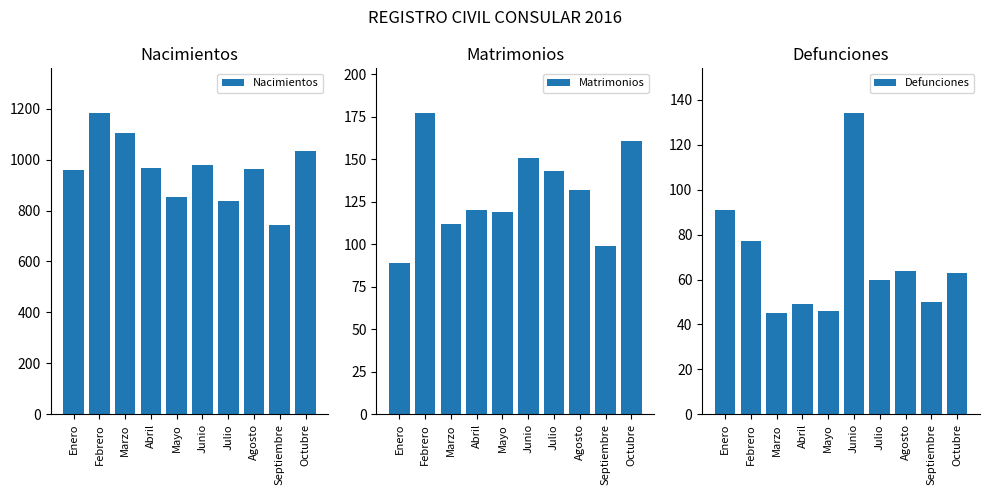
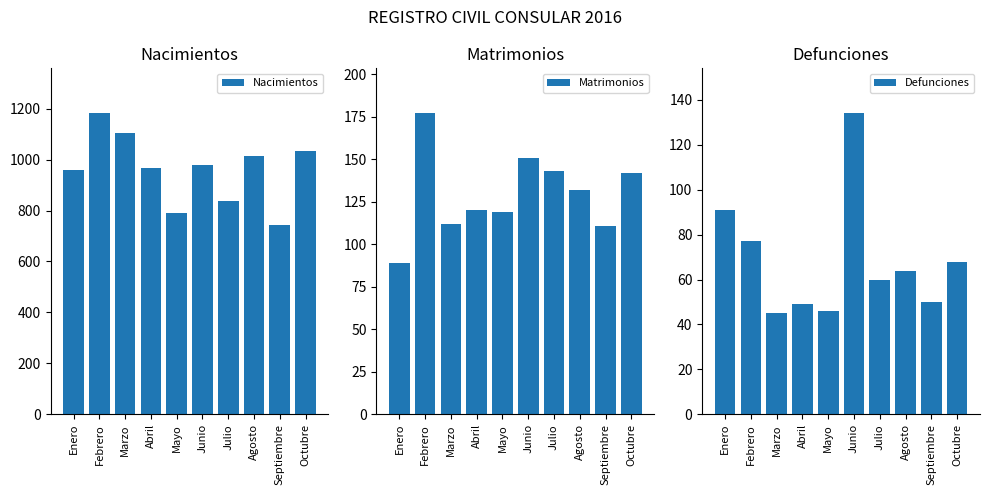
Nacimientos, Mayo: 850 -> 790
Nacimientos, Agosto: 960 -> 1020
Matrimonios, Septiembre: 99 -> 111
Matrimonios, Octubre: 161 -> 142
Defunciones, Octubre: 63 -> 68
